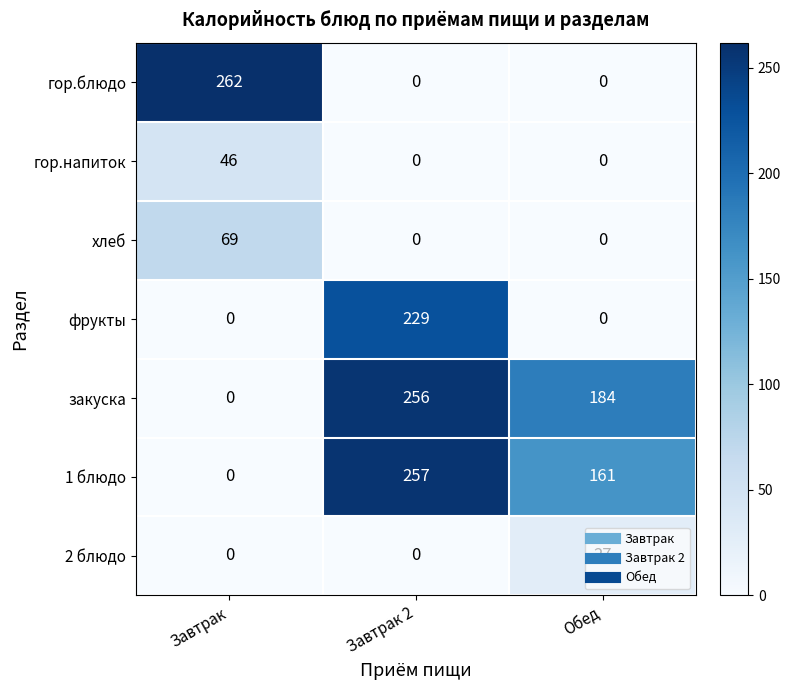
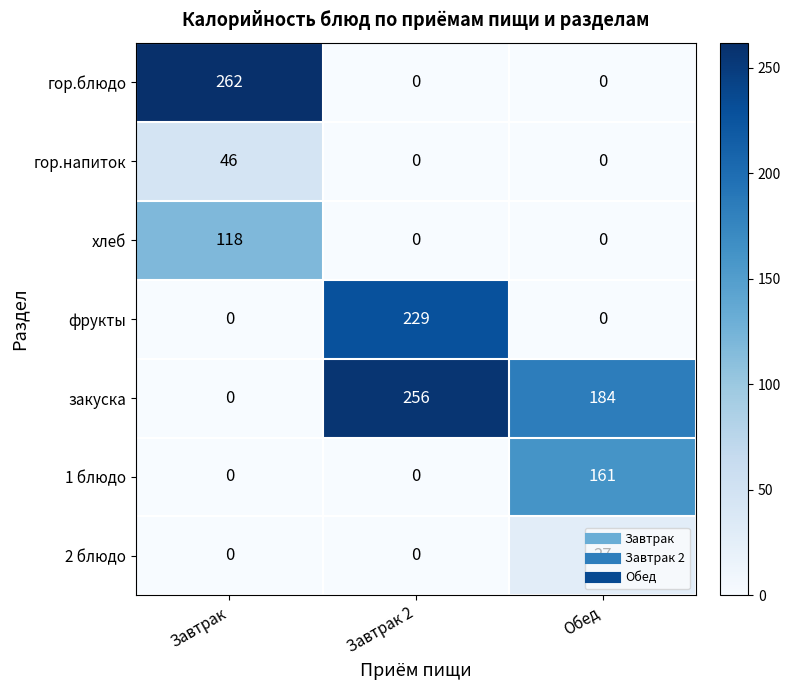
хлеб, Завтрак: 69 -> 118
1 блюдо, Завтрак 2: 257 -> 0
